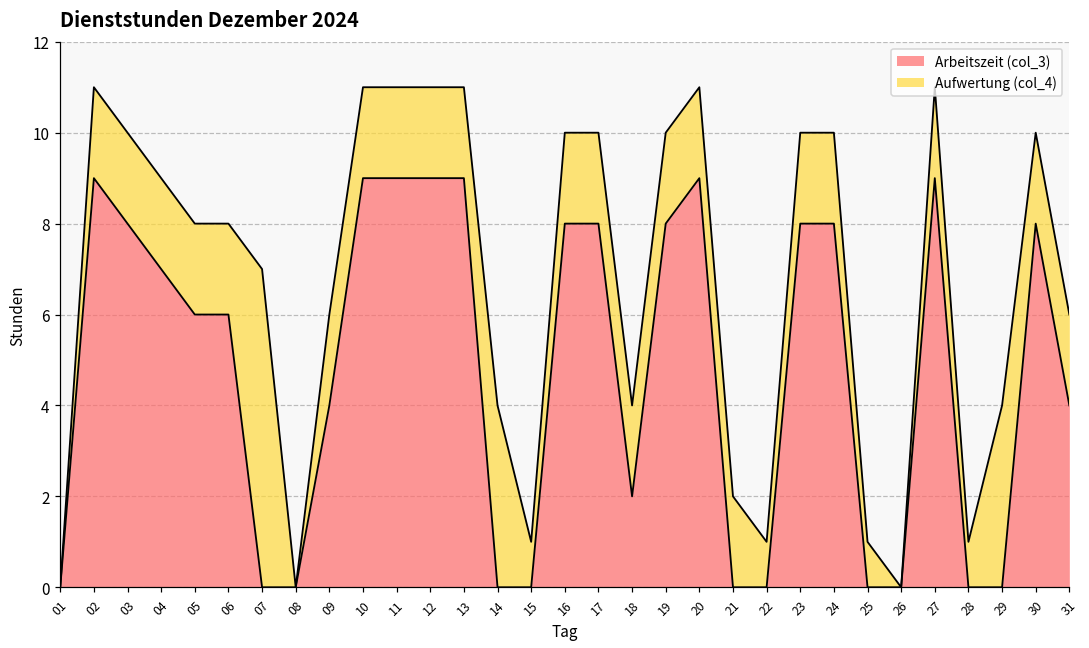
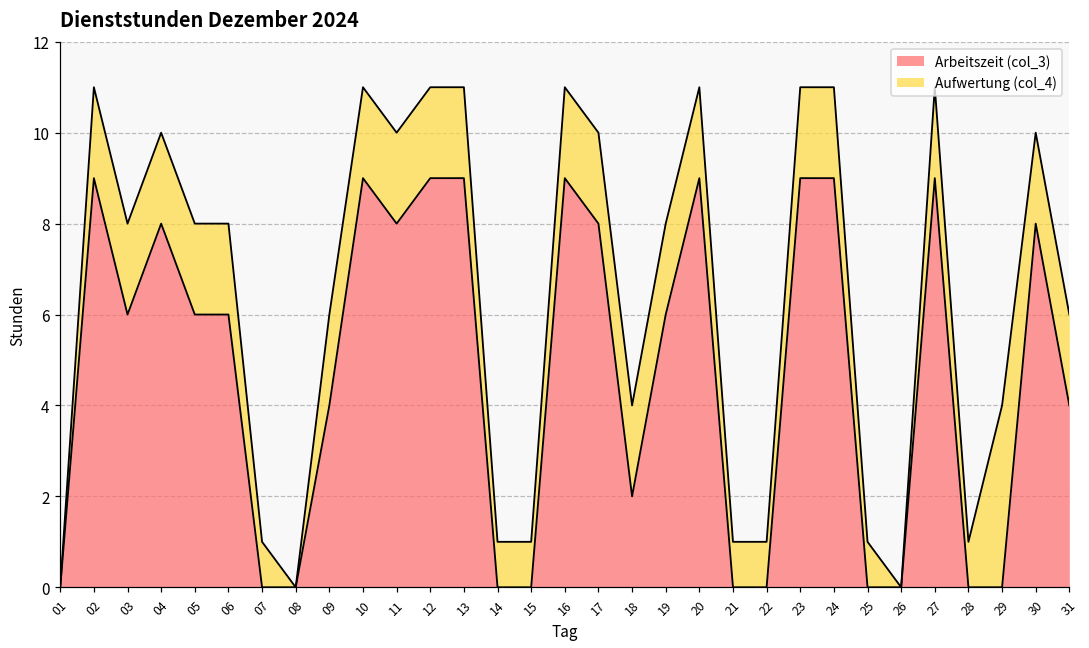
Arbeitszeit (col_3), 03: 8 -> 6
Arbeitszeit (col_3), 04: 7 -> 8
Aufwertung (col_4), 07: 7 -> 1
Arbeitszeit (col_3), 11: 9 -> 8
Aufwertung (col_4), 14: 4 -> 1
Arbeitszeit (col_3), 16: 8 -> 9
Arbeitszeit (col_3), 19: 8 -> 6
Aufwertung (col_4), 21: 2 -> 1
Arbeitszeit (col_3), 23: 8 -> 9
Arbeitszeit (col_3), 24: 8 -> 9
